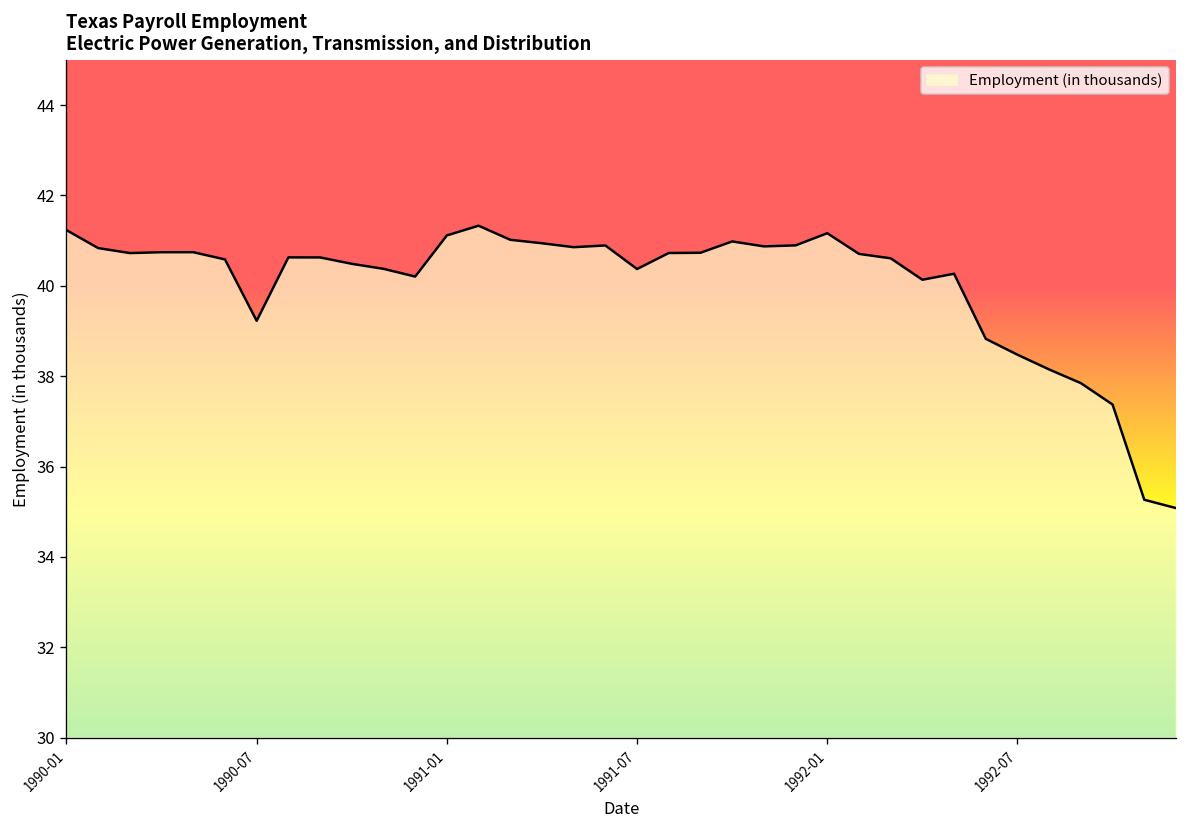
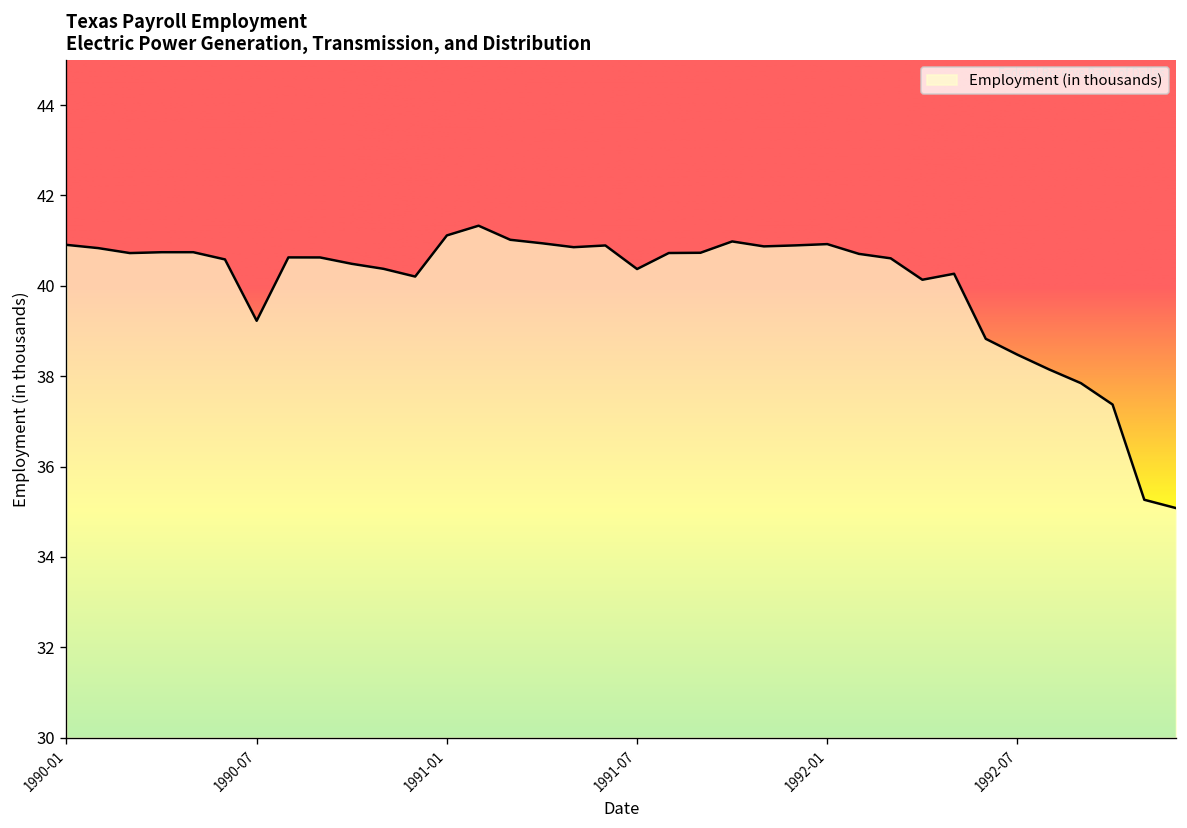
1990-01: 41.2 -> 40.9
1992-01: 41.2 -> 40.9
